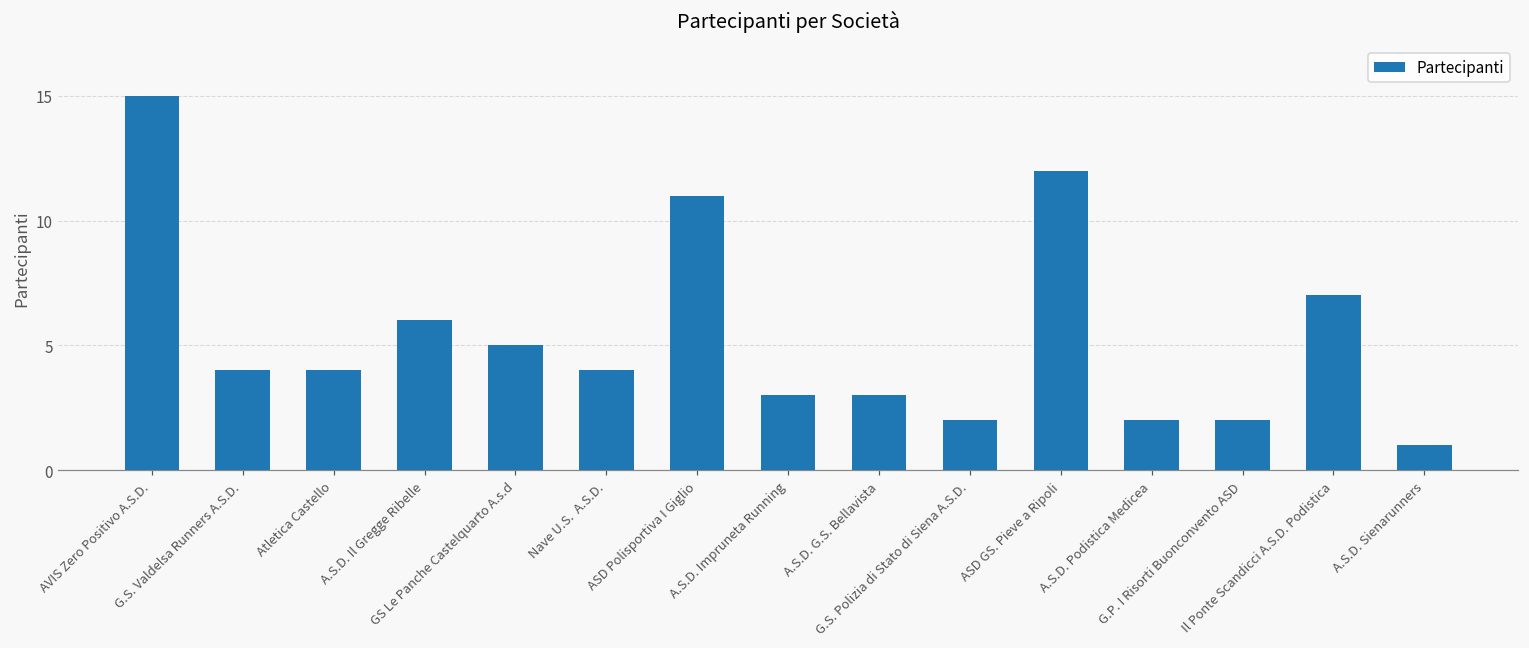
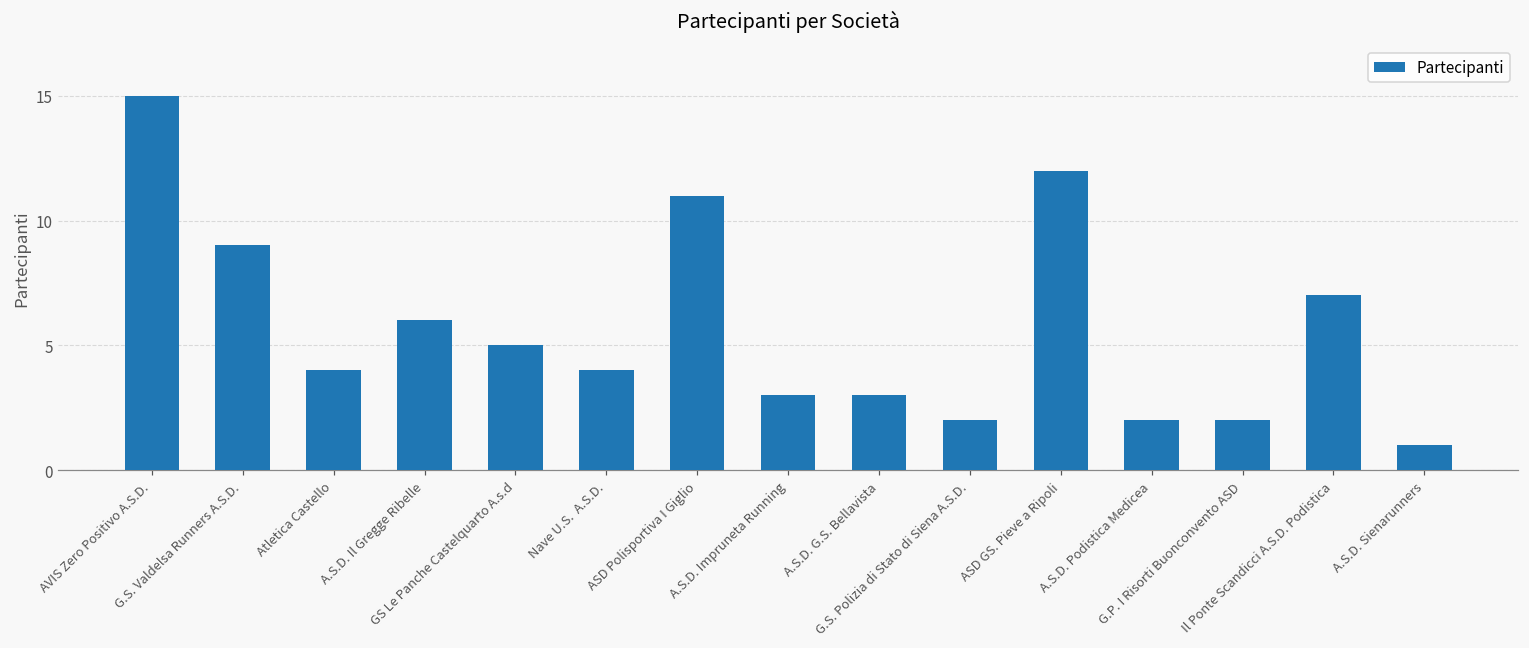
G.S. Valdelsa Runners A.S.D.: 4 -> 9
